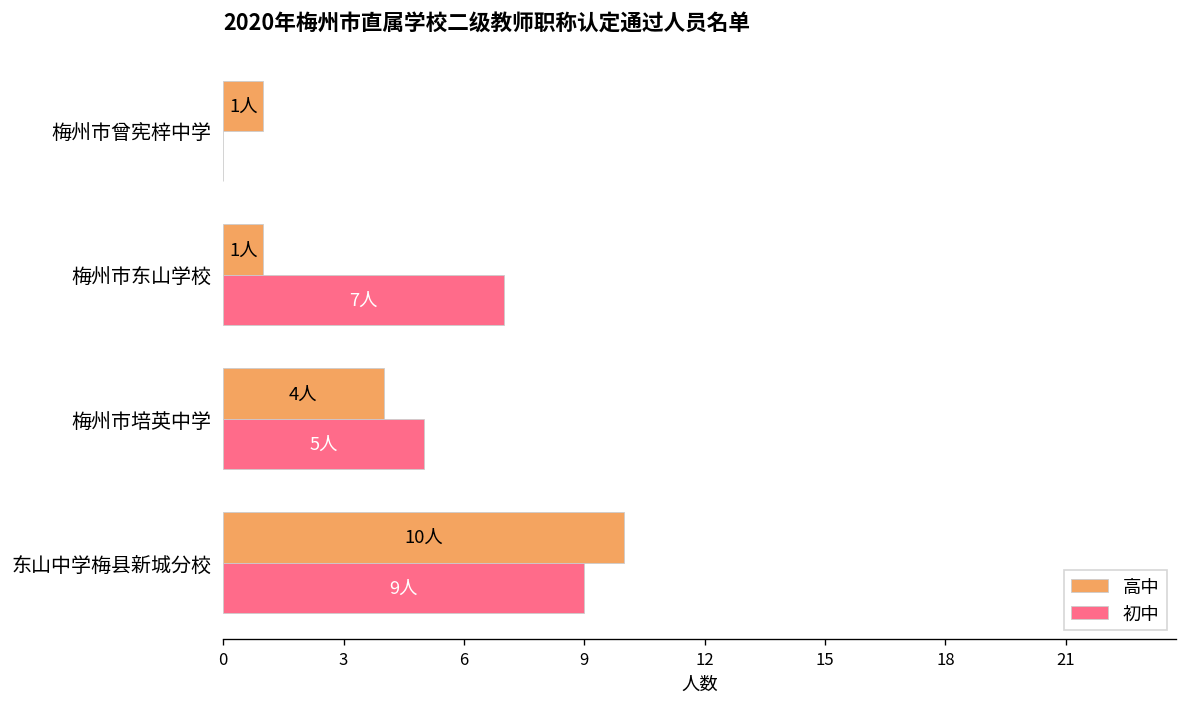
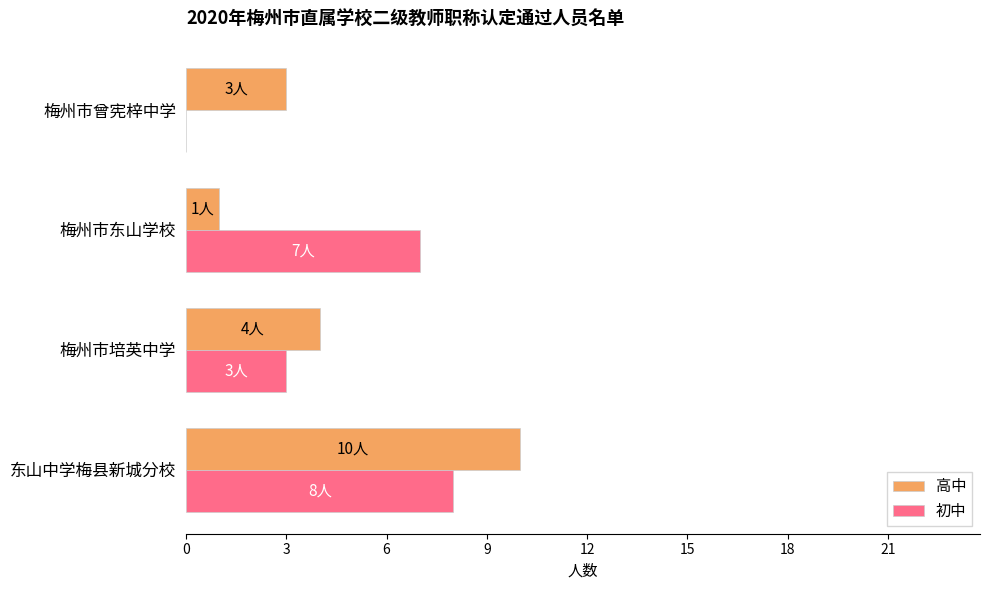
高中, 梅州市曾宪梓中学: 1人 -> 3人
初中, 梅州市培英中学: 5人 -> 3人
初中, 东山中学梅县新城分校: 9人 -> 8人
